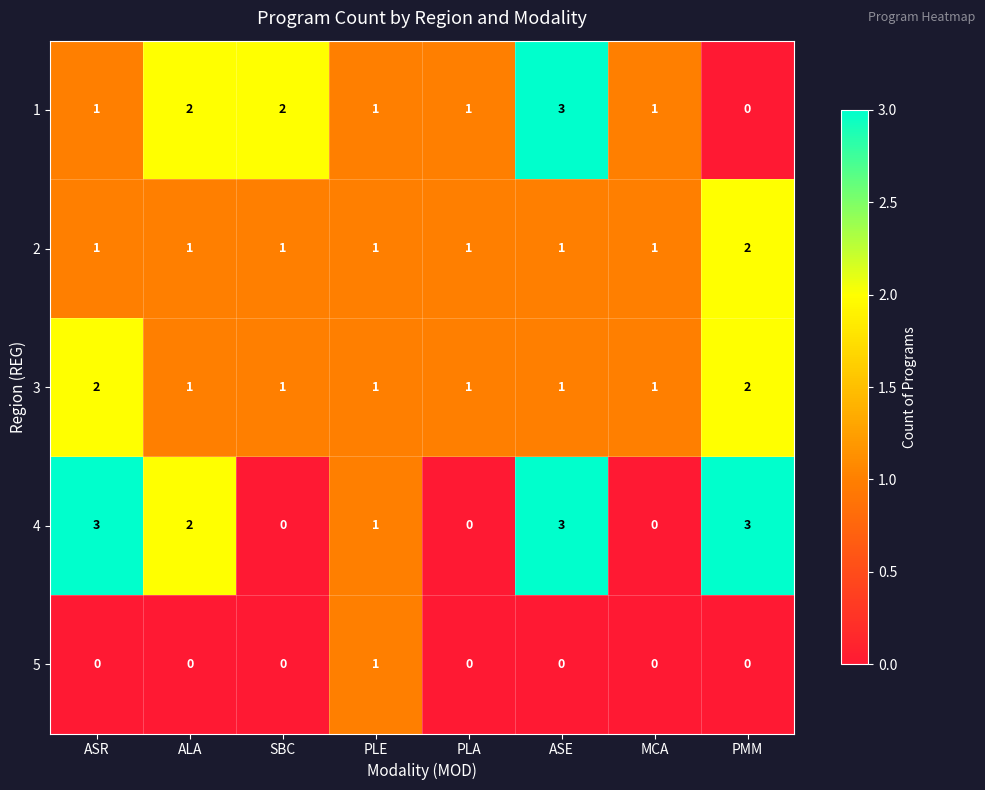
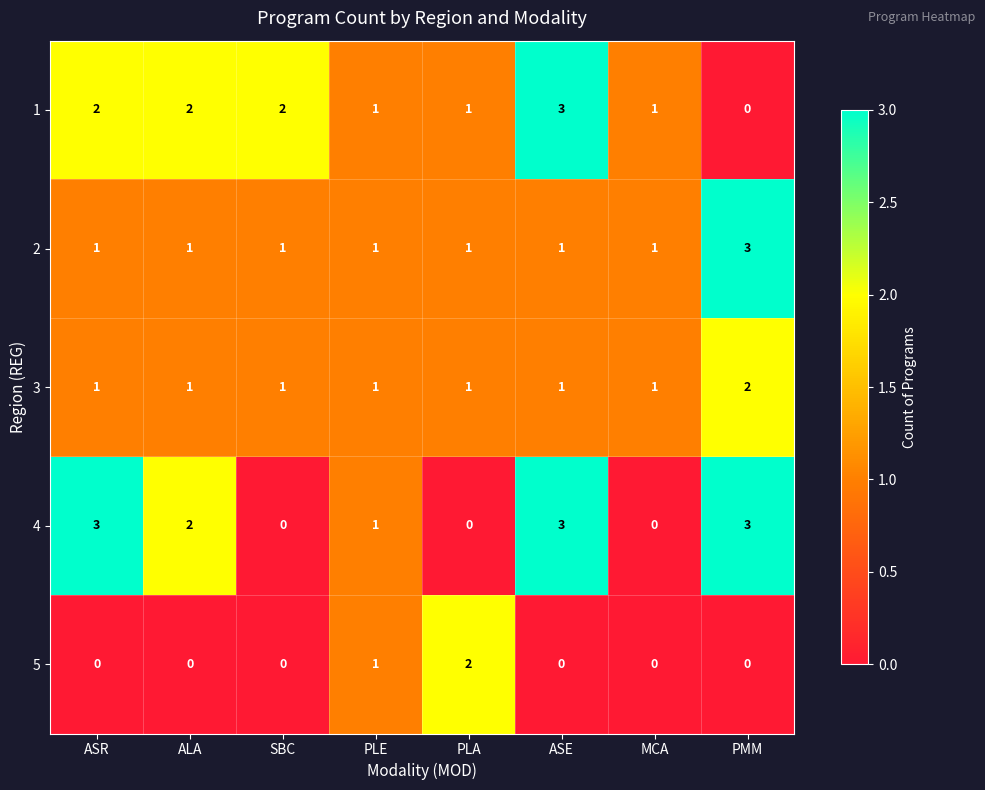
1, ASR: 1 -> 2
2, PMM: 2 -> 3
3, ASR: 2 -> 1
5, PLA: 0 -> 2
